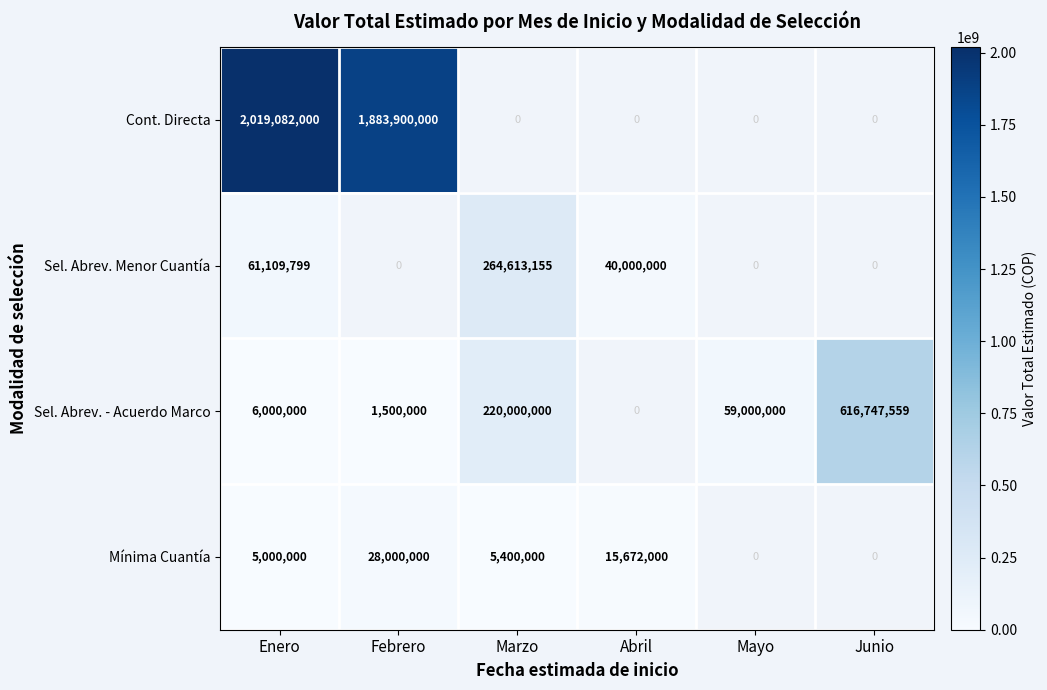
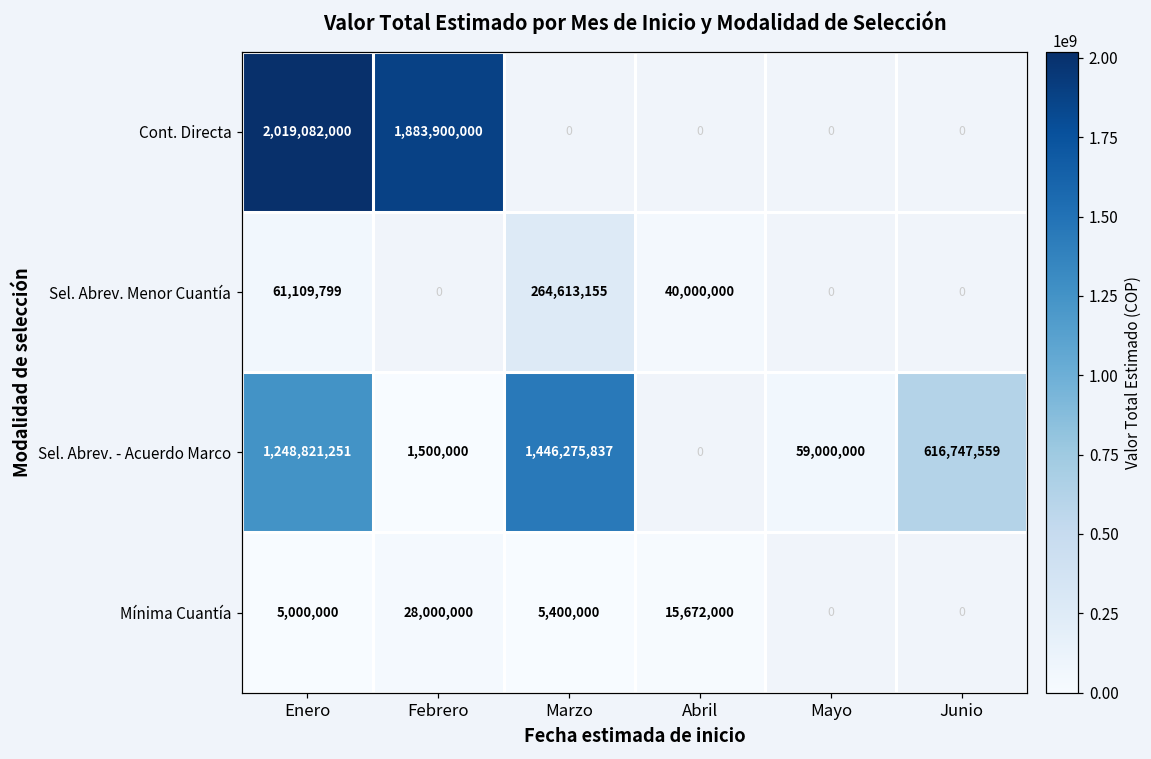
Sel. Abrev. - Acuerdo Marco, Enero: 6,000,000 -> 1,248,821,251
Sel. Abrev. - Acuerdo Marco, Marzo: 220,000,000 -> 1,446,275,837
